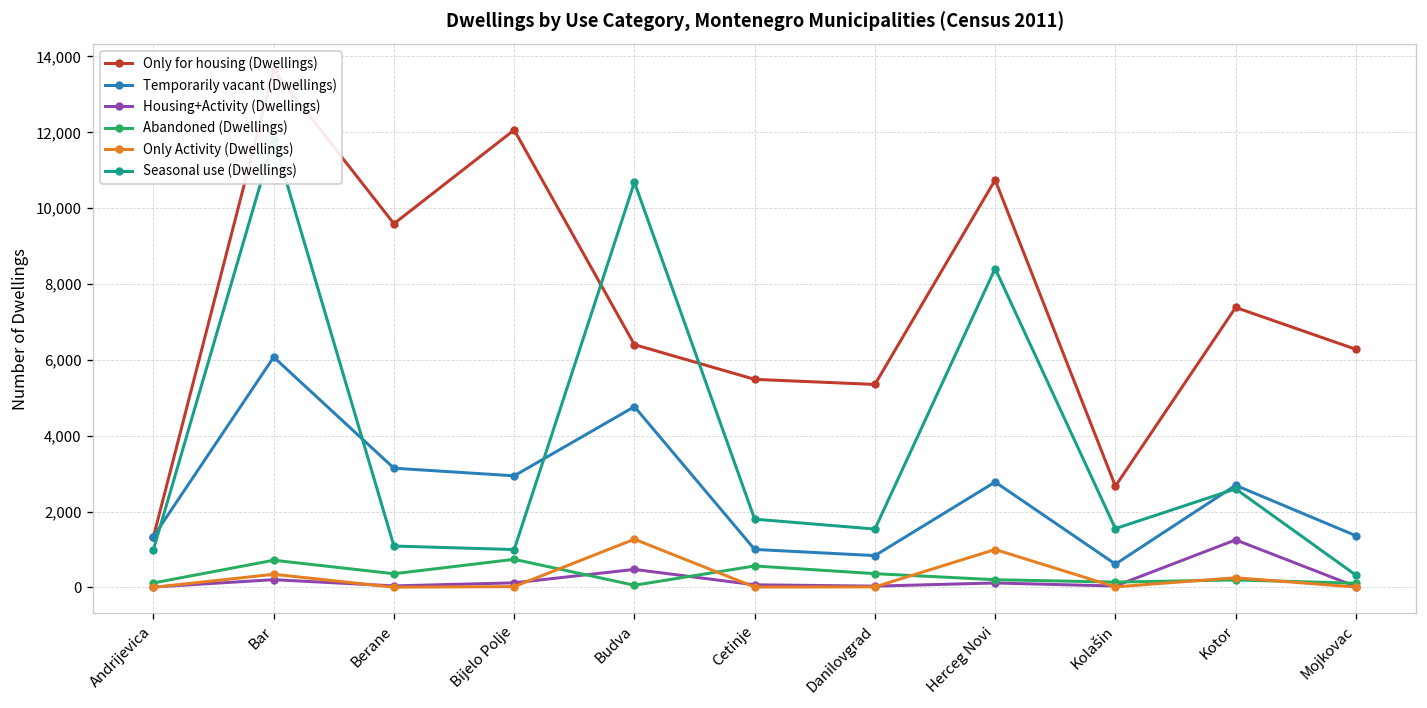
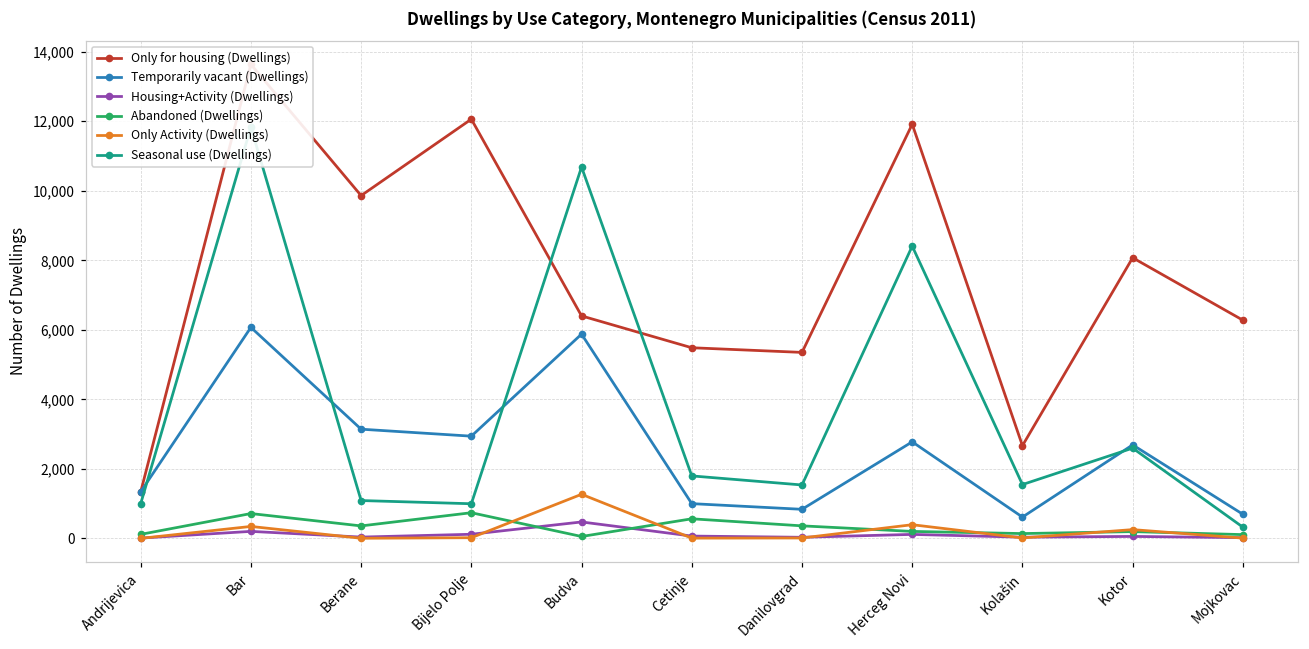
Only for housing (Dwellings), Berane: 9,600 -> 9,900
Temporarily vacant (Dwellings), Budva: 4,800 -> 5,900
Only for housing (Dwellings), Herceg Novi: 10,700 -> 11,900
Only Activity (Dwellings), Herceg Novi: 1,000 -> 400
Only for housing (Dwellings), Kotor: 7,400 -> 8,100
Housing+Activity (Dwellings), Kotor: 1,300 -> 100
Temporarily vacant (Dwellings), Mojkovac: 1,400 -> 700
